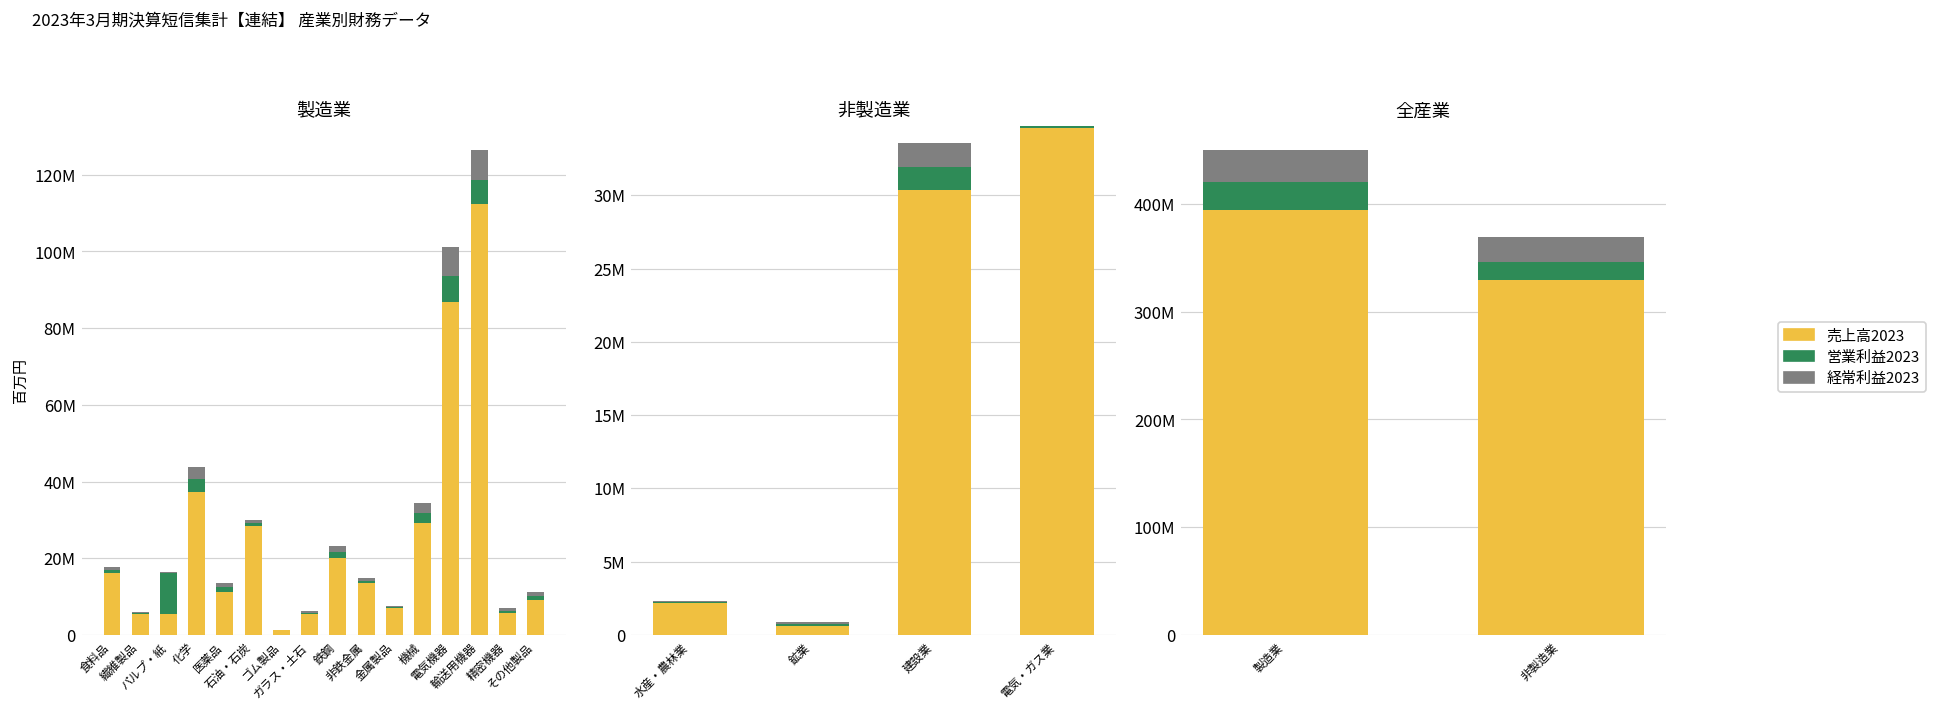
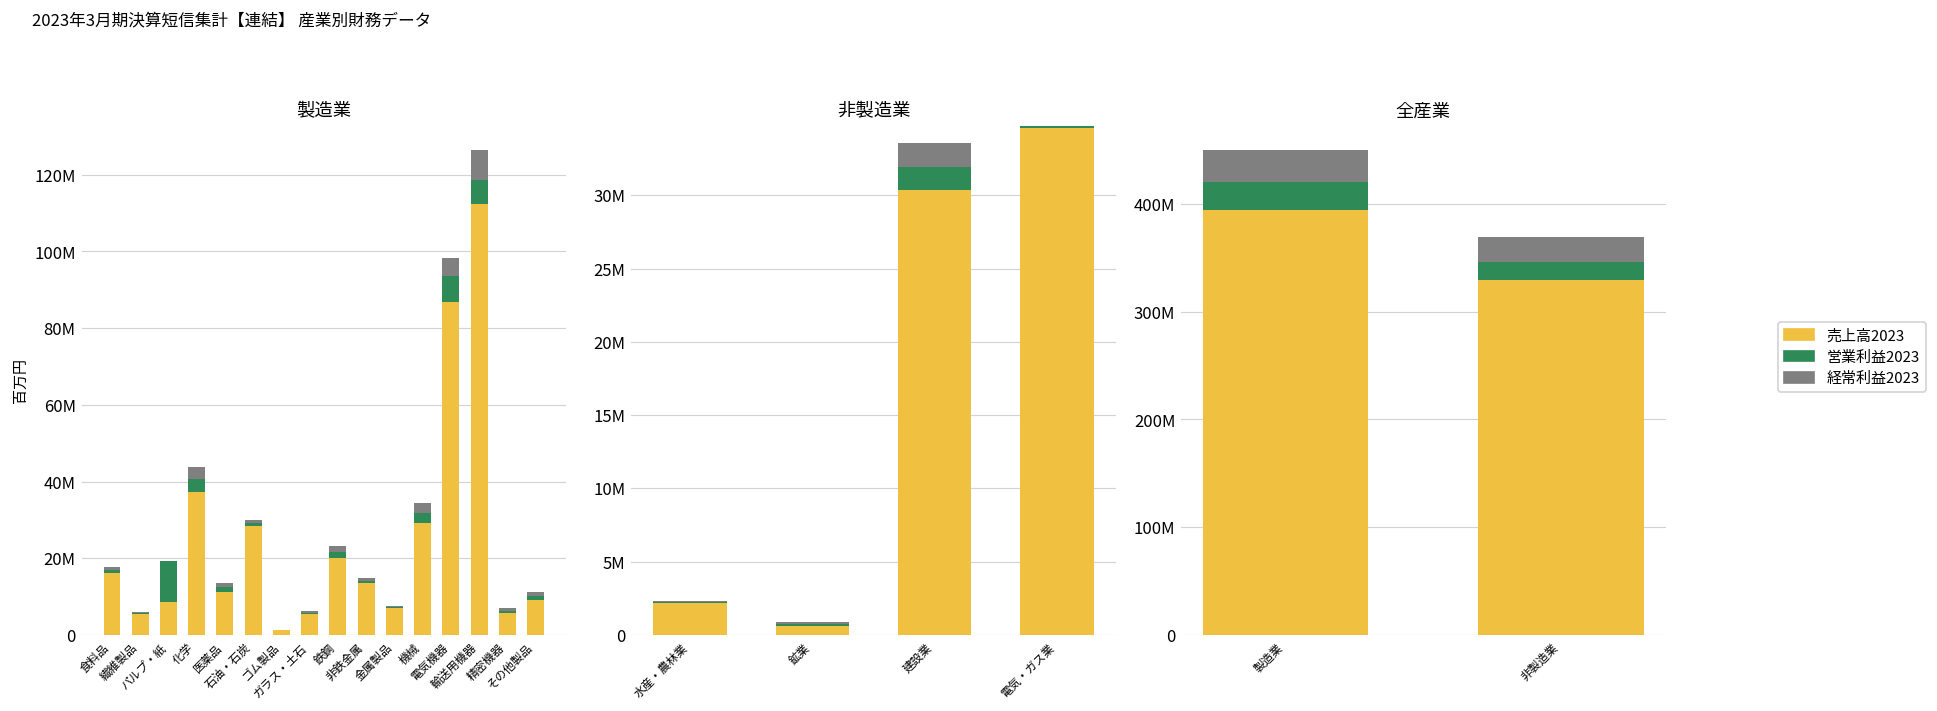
製造業, 売上高2023, パルプ・紙: 5000000 -> 8000000
製造業, 経常利益2023, 電気機器: 7000000 -> 4000000
